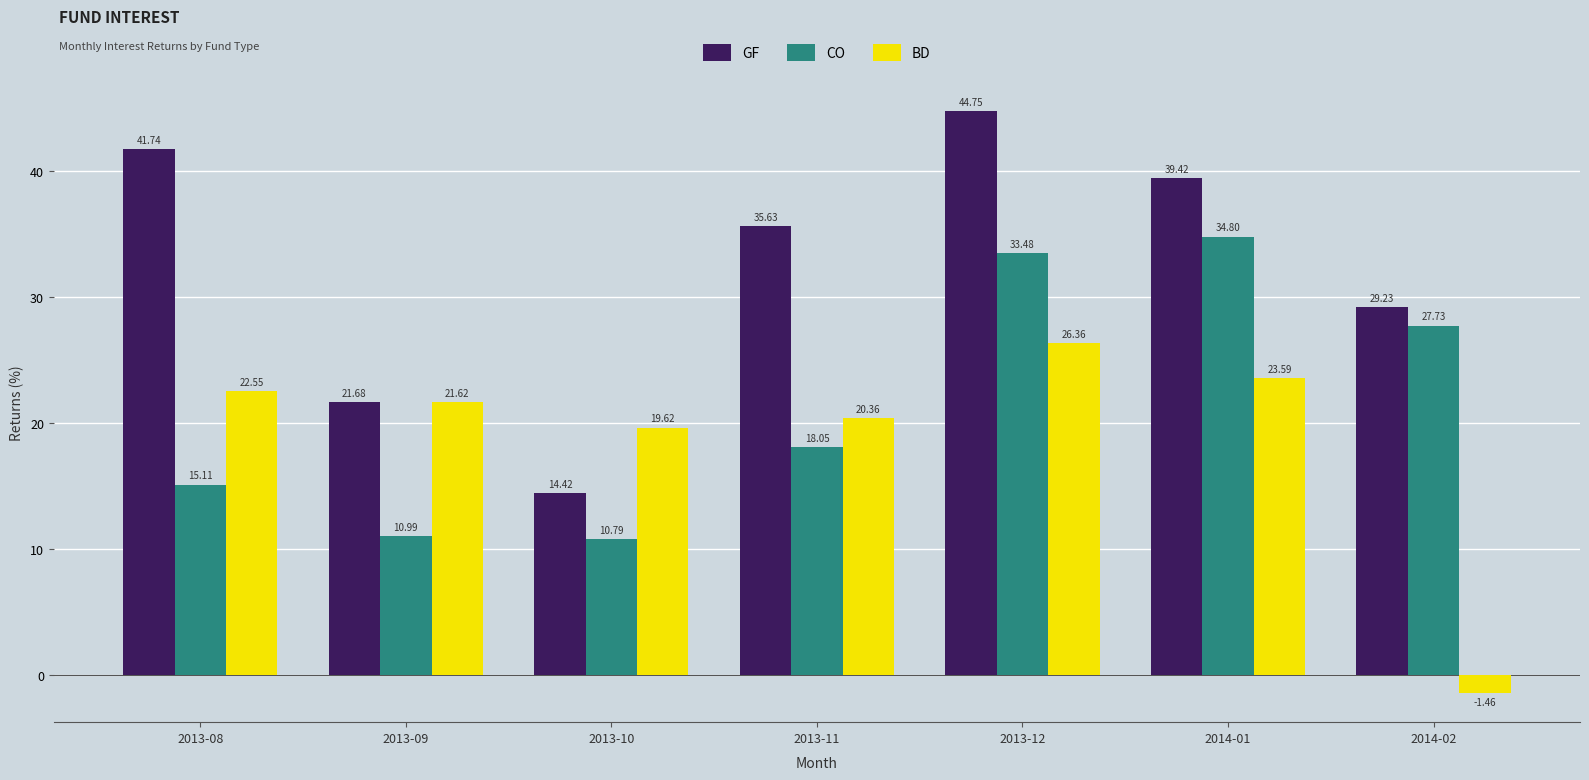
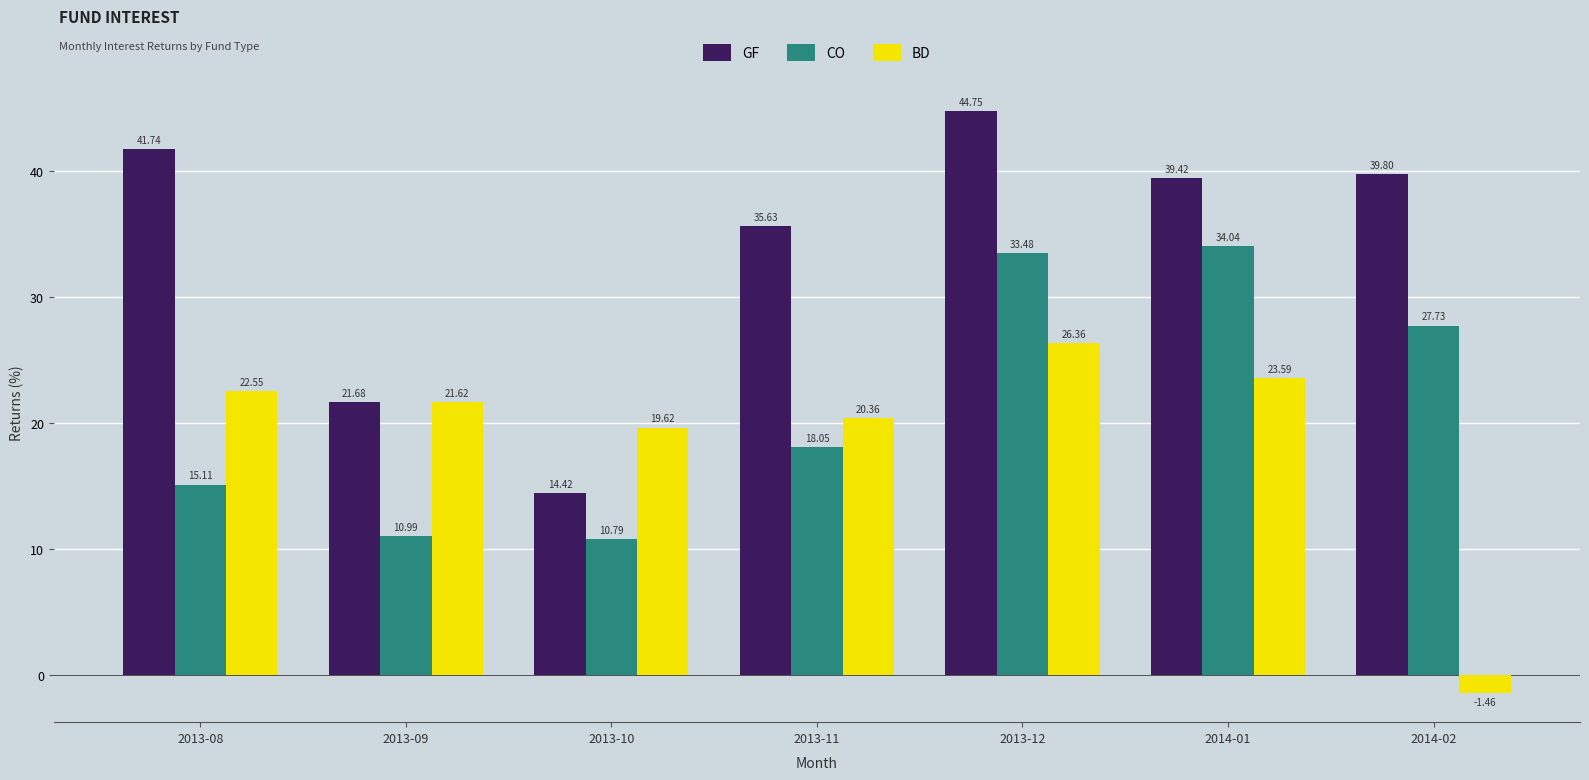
CO, 2014-01: 34.80 -> 34.04
GF, 2014-02: 29.23 -> 39.80
